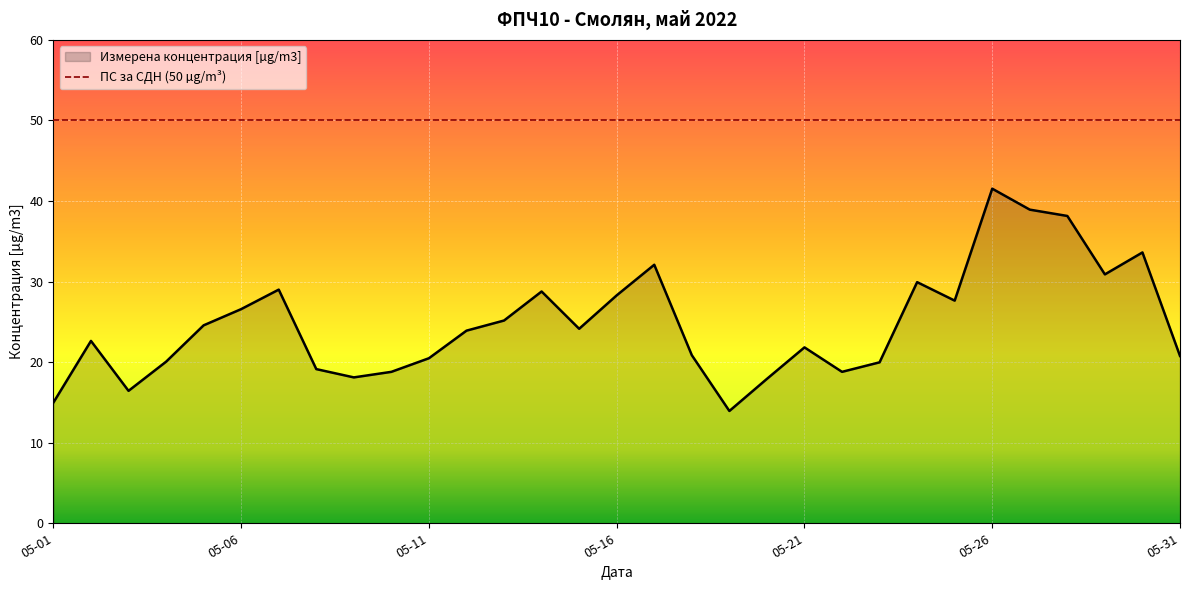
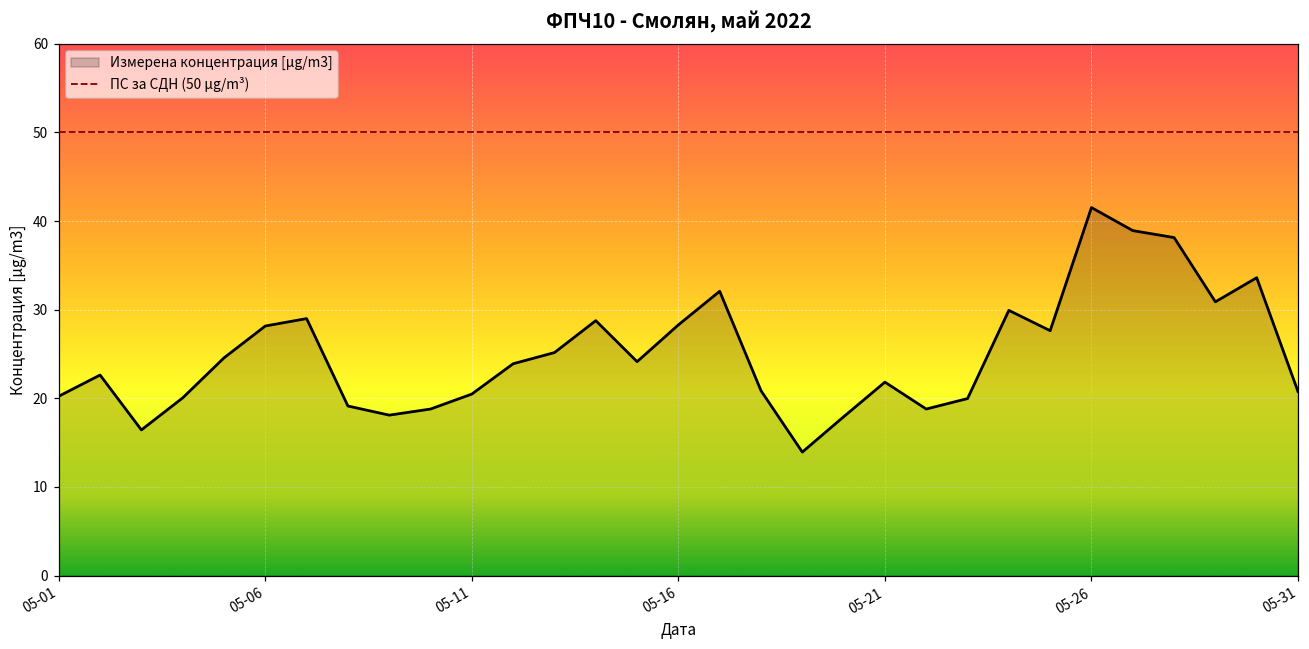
05-01: 15 -> 20
05-06: 27 -> 28
